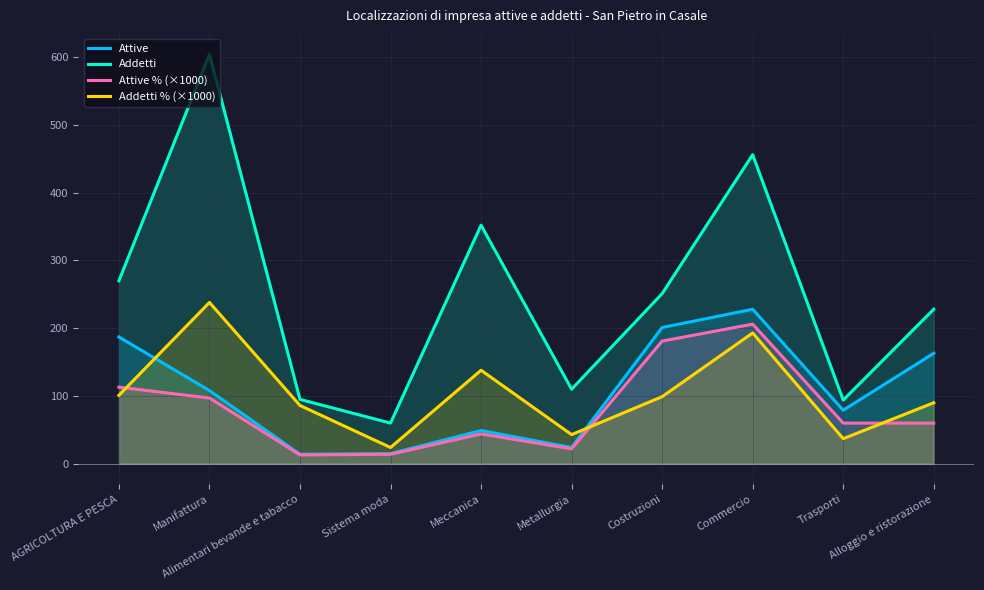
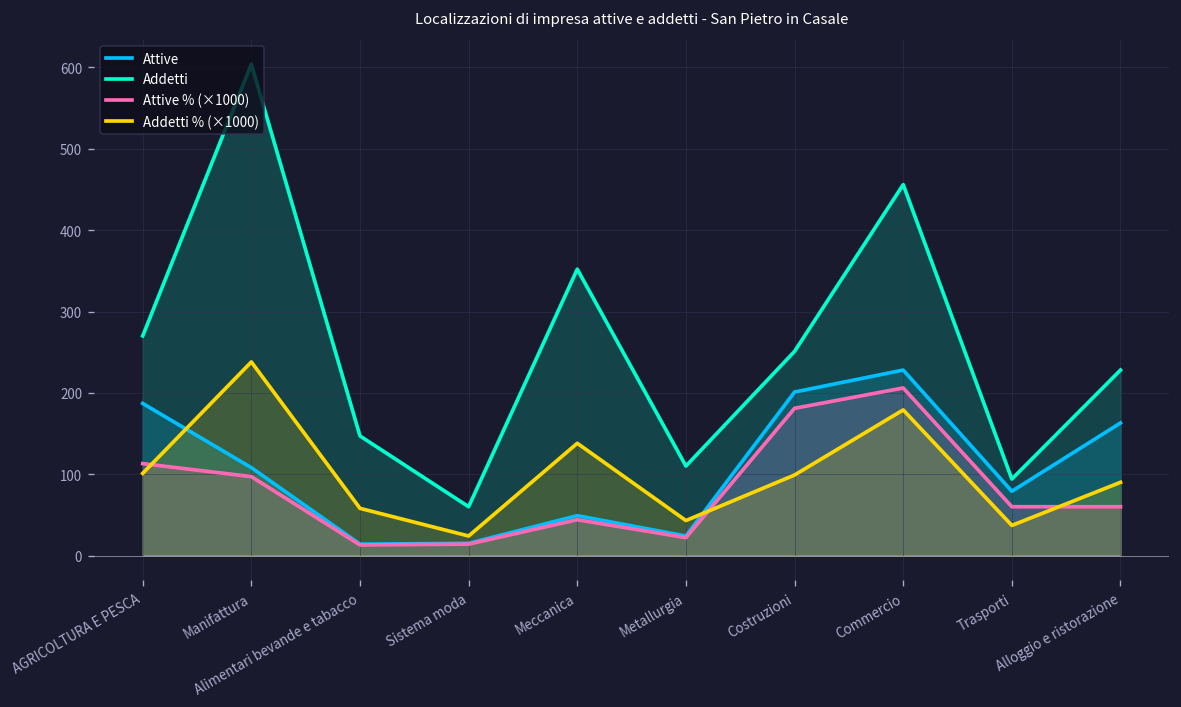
Addetti, Alimentari bevande e tabacco: 100 -> 150
Addetti % (×1000), Alimentari bevande e tabacco: 90 -> 60
Addetti % (×1000), Commercio: 190 -> 180
